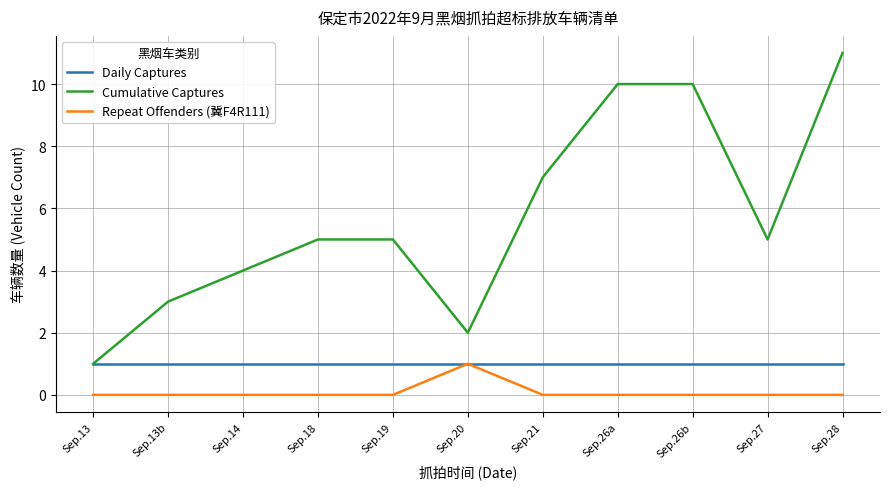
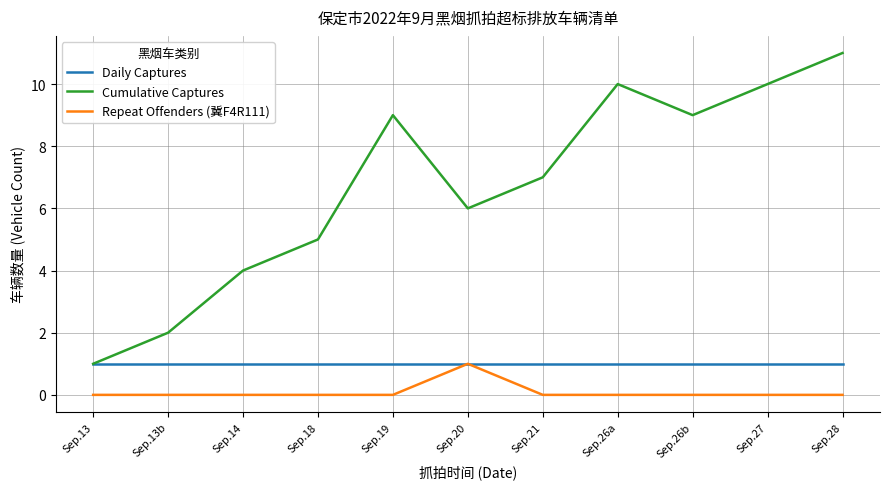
Cumulative Captures, Sep.13b: 3 -> 2
Cumulative Captures, Sep.19: 5 -> 9
Cumulative Captures, Sep.20: 2 -> 6
Cumulative Captures, Sep.26b: 10 -> 9
Cumulative Captures, Sep.27: 5 -> 10
